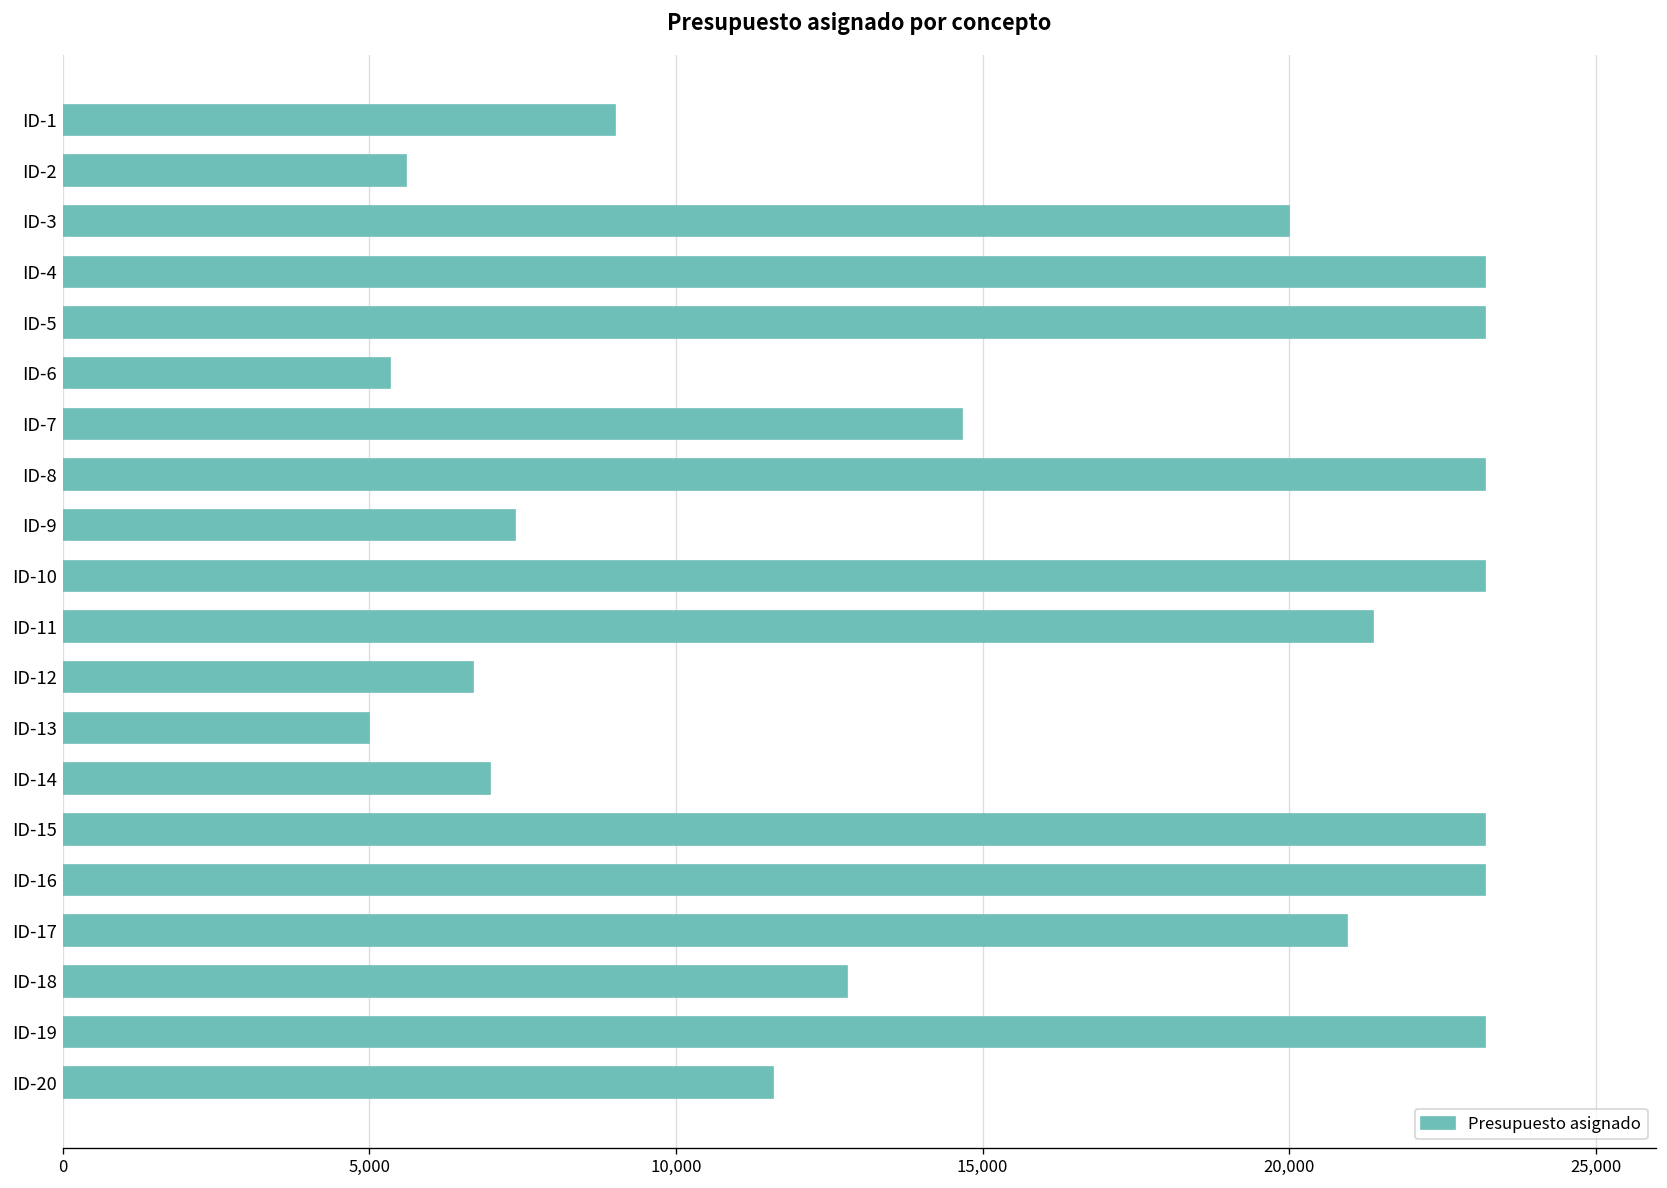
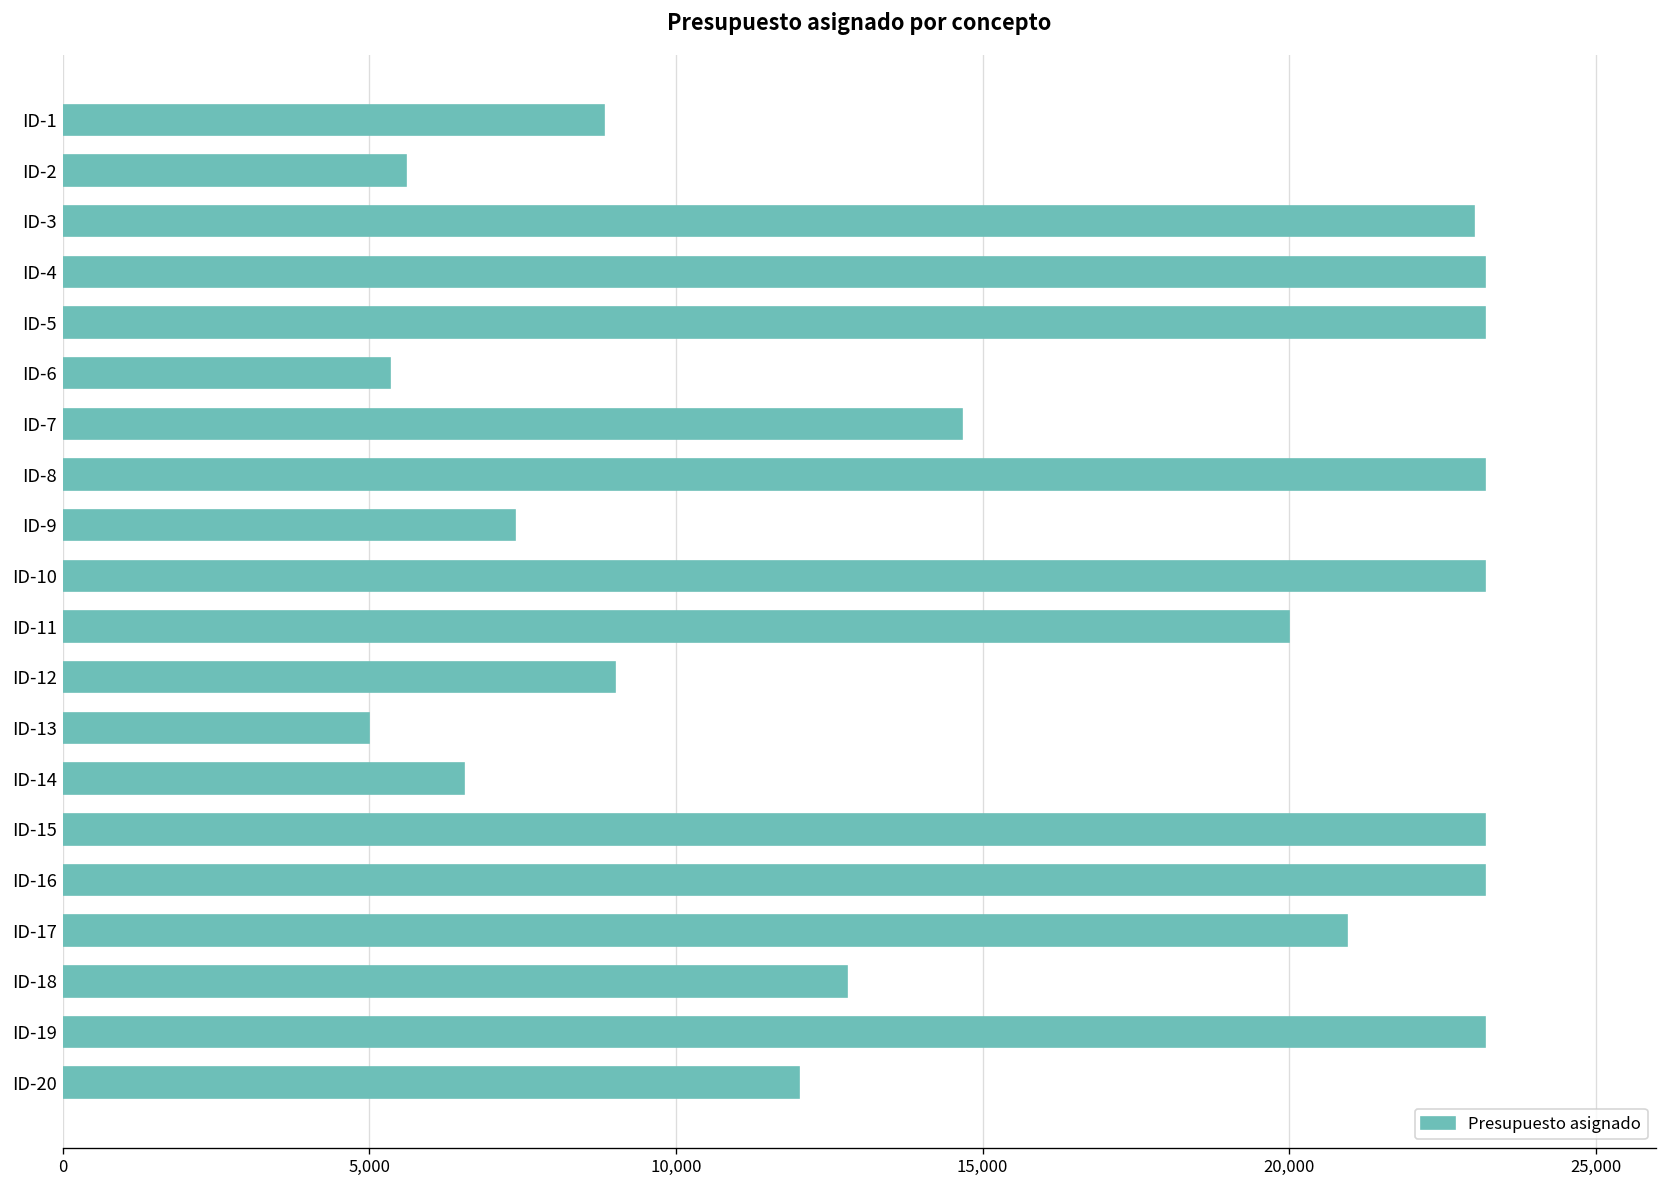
ID-1: 9,000 -> 8,800
ID-3: 20,000 -> 23,000
ID-11: 21,400 -> 20,000
ID-12: 6,700 -> 9,000
ID-14: 7,000 -> 6,500
ID-20: 11,600 -> 12,000
